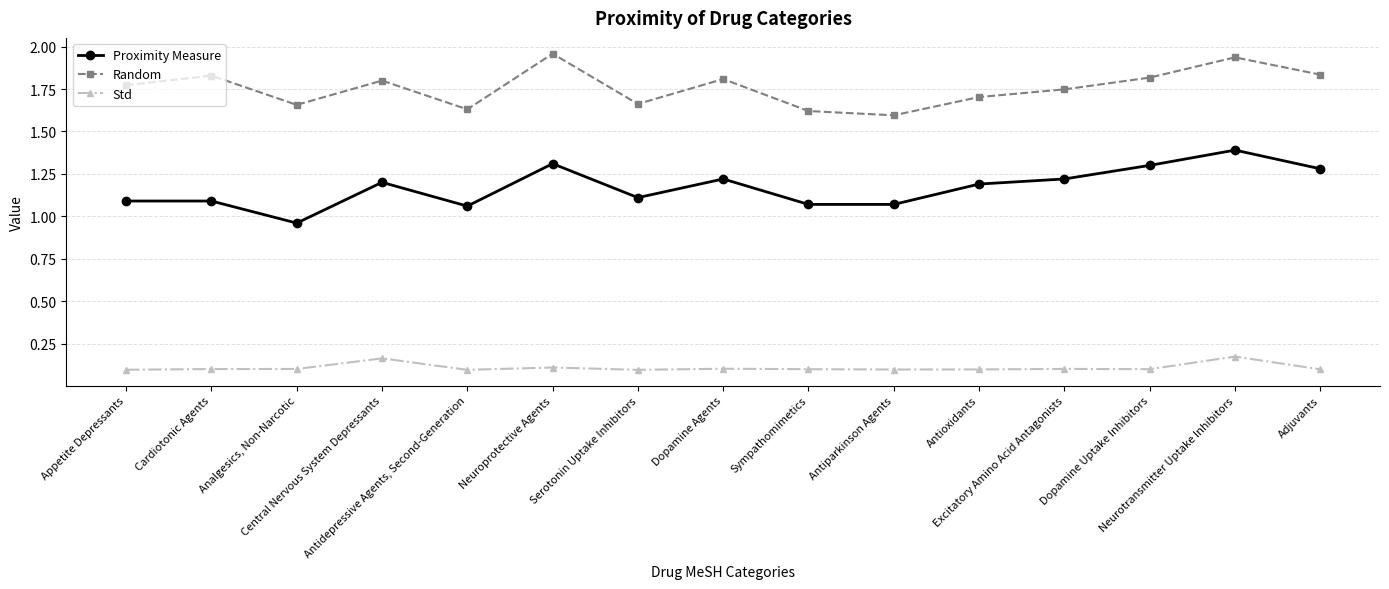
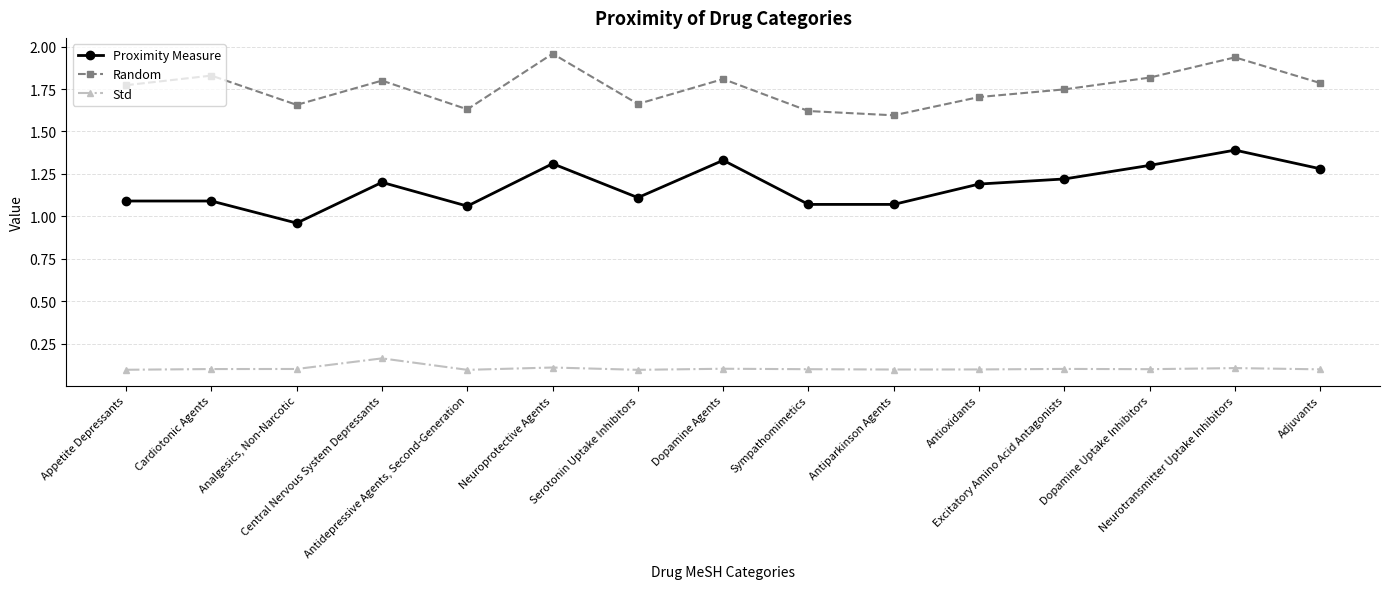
Proximity Measure, Dopamine Agents: 1.22 -> 1.33
Std, Neurotransmitter Uptake Inhibitors: 0.17 -> 0.11
Random, Adjuvants: 1.83 -> 1.79
